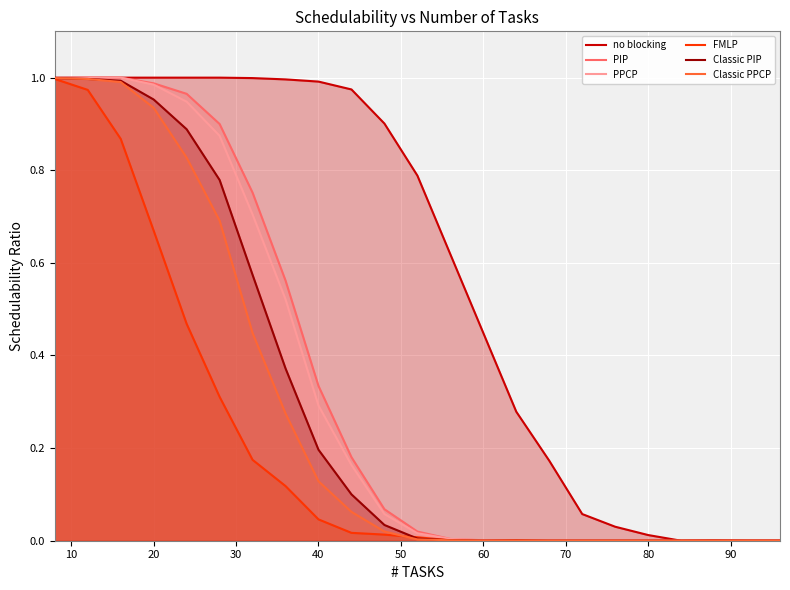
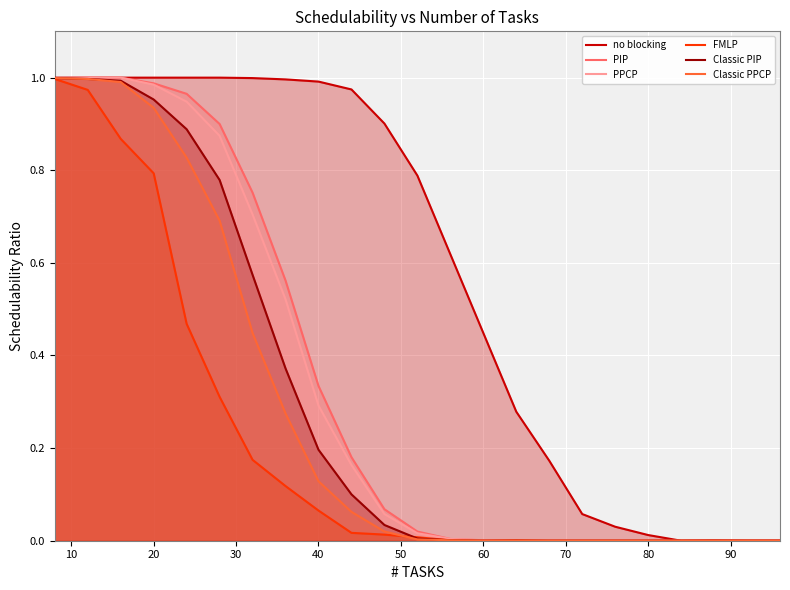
FMLP, 20: 0.67 -> 0.79
FMLP, 40: 0.05 -> 0.07
